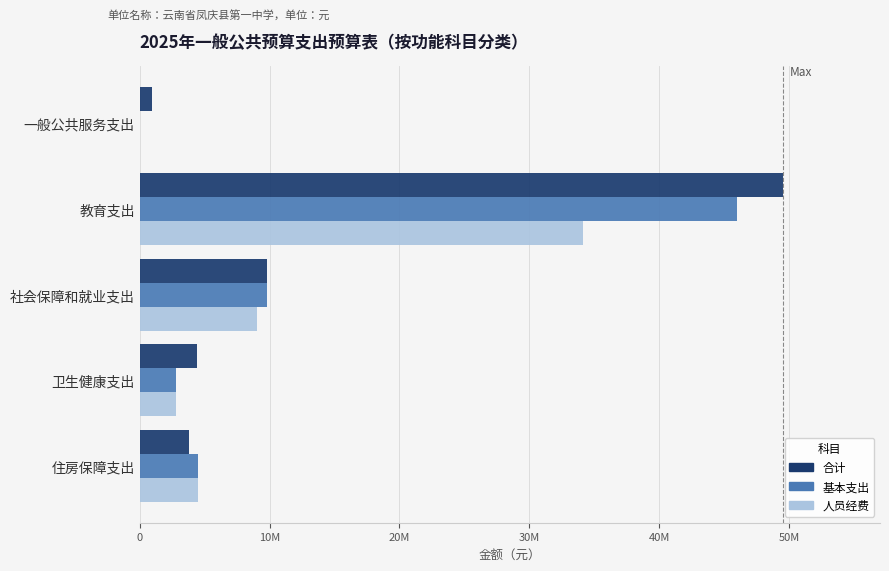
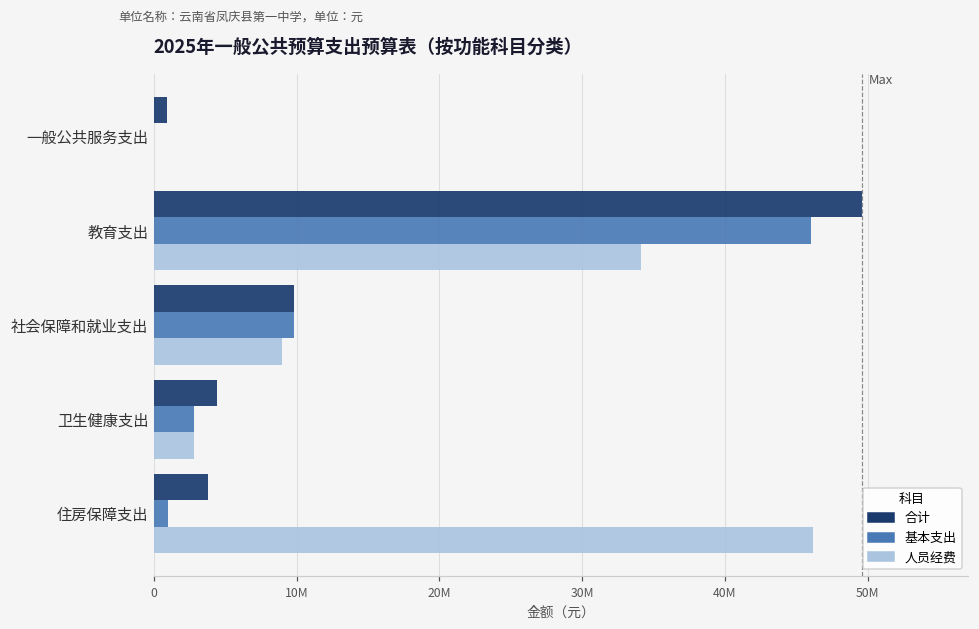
基本支出, 住房保障支出: 4500000 -> 1000000
人员经费, 住房保障支出: 4500000 -> 46200000
